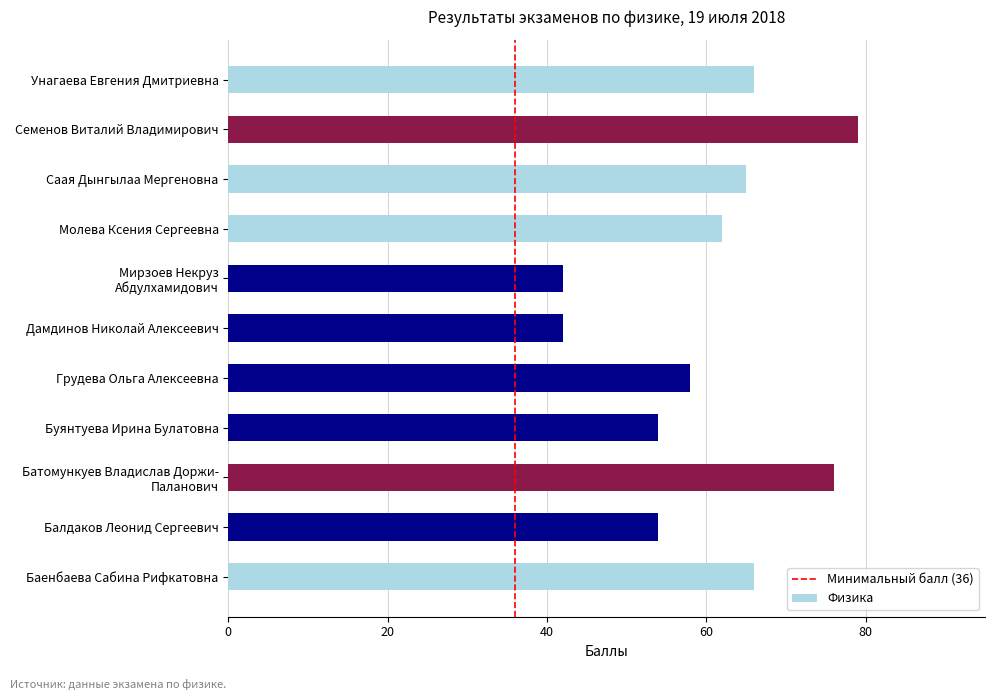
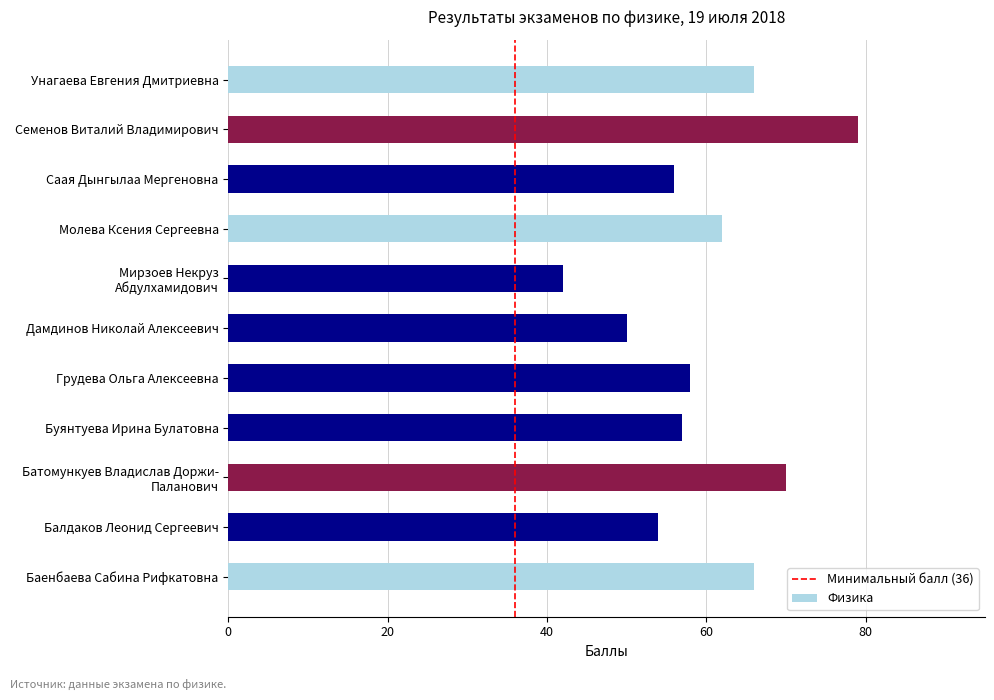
Саая Дынгылаа Мергеновна: 65 -> 56
Дамдинов Николай Алексеевич: 42 -> 50
Буянтуева Ирина Булатовна: 54 -> 57
Батомункуев Владислав Доржи- Паланович: 76 -> 70
